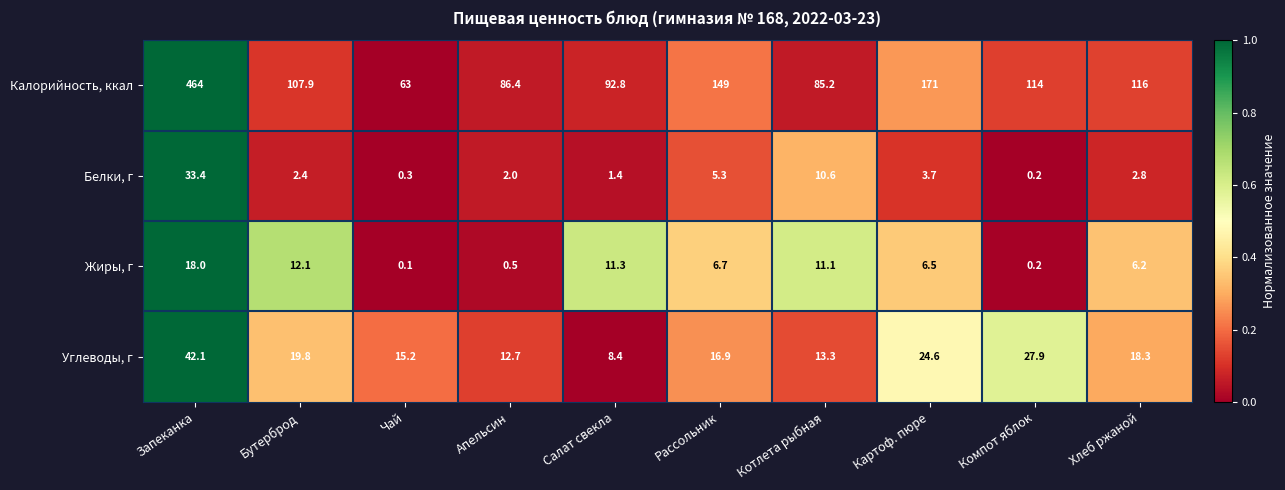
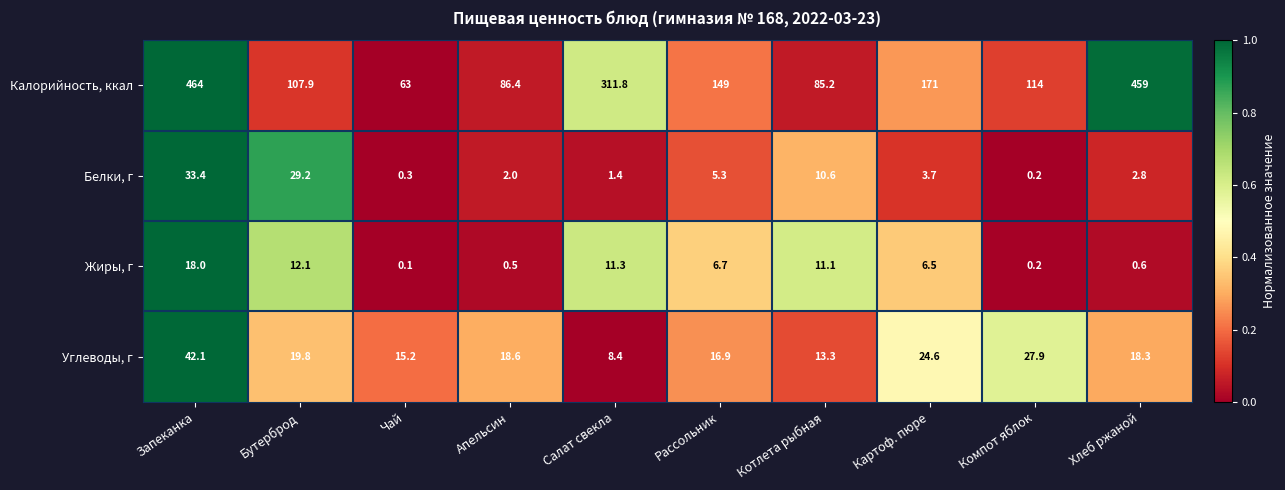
Калорийность, ккал, Салат свекла: 92.8 -> 311.8
Калорийность, ккал, Хлеб ржаной: 116 -> 459
Белки, г, Бутерброд: 2.4 -> 29.2
Жиры, г, Хлеб ржаной: 6.2 -> 0.6
Углеводы, г, Апельсин: 12.7 -> 18.6
